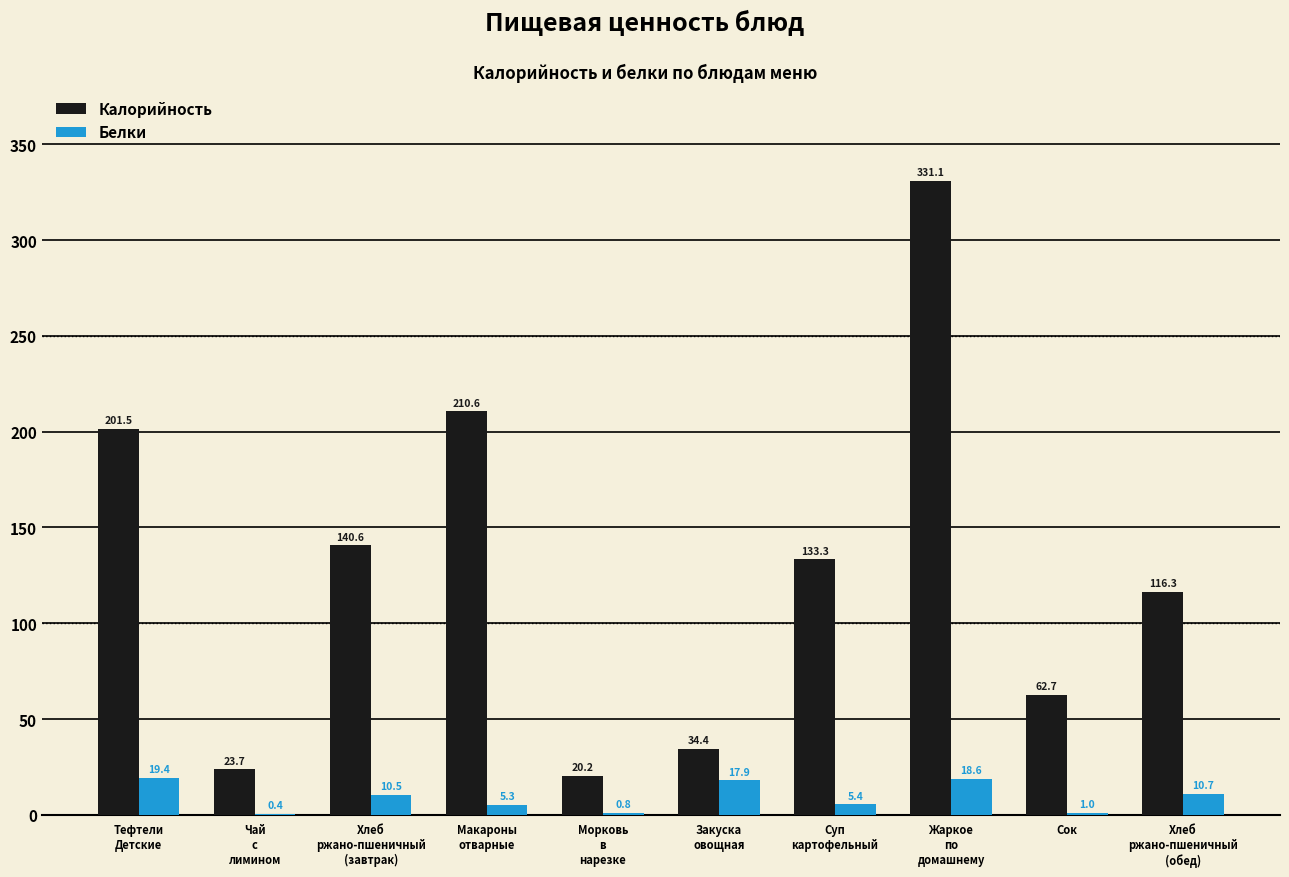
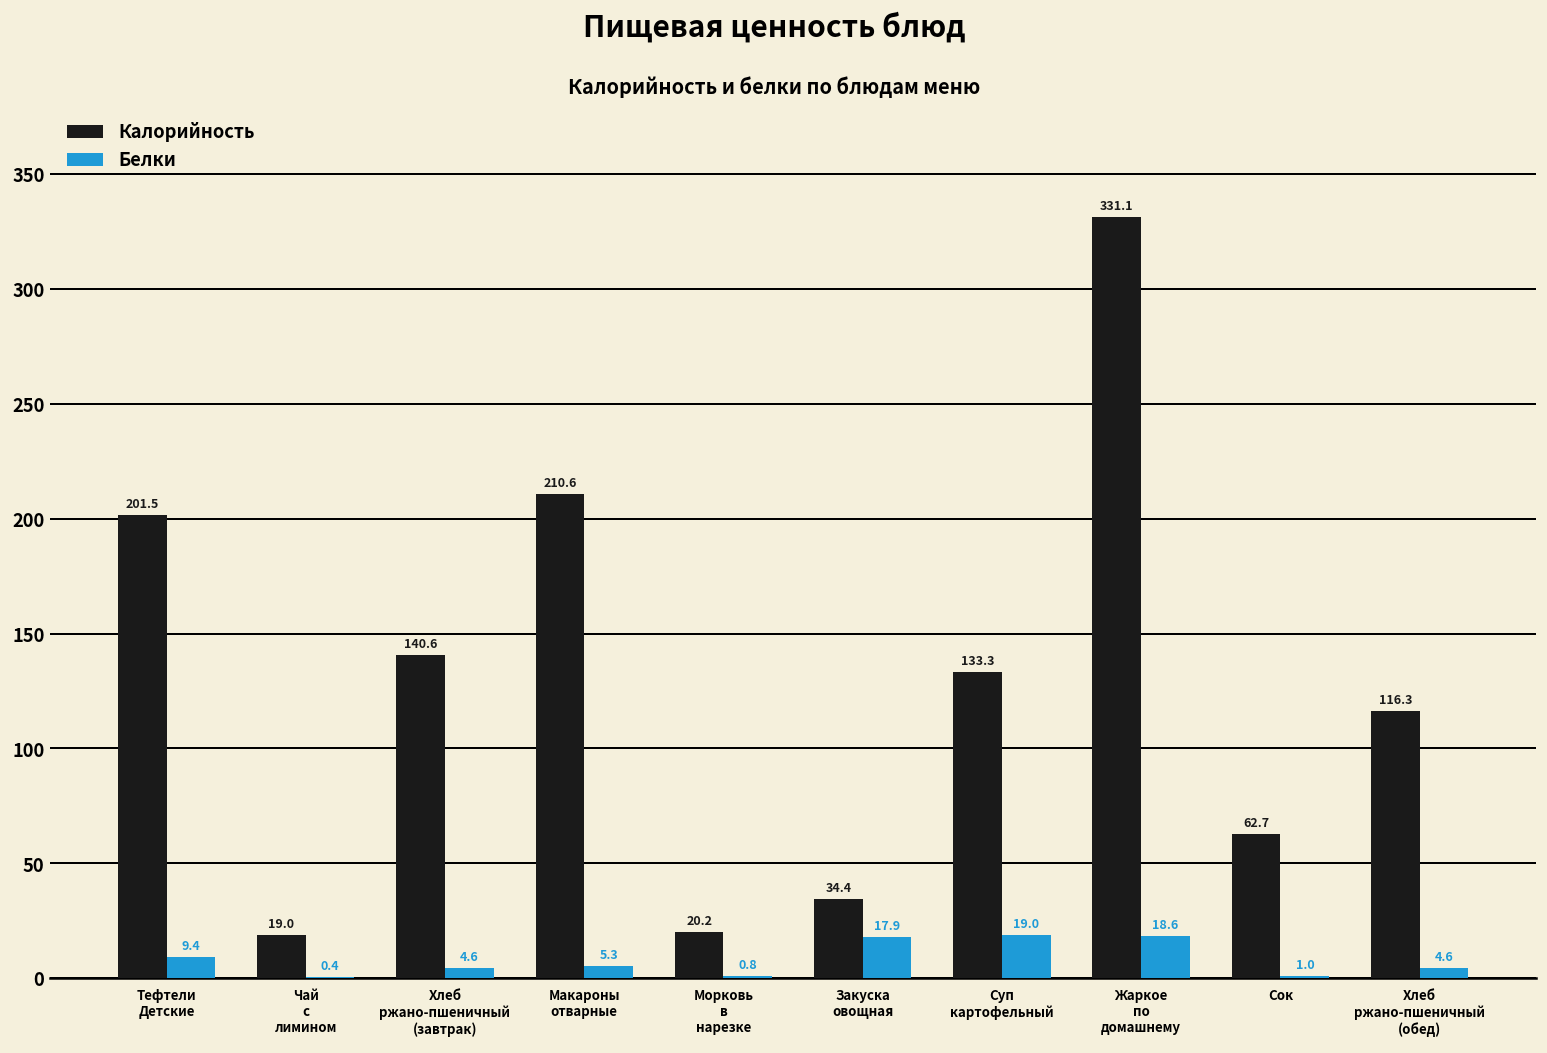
Белки, Тефтели Детские: 19.4 -> 9.4
Калорийность, Чай с лимином: 23.7 -> 19.0
Белки, Хлеб ржано-пшеничный (завтрак): 10.5 -> 4.6
Белки, Суп картофельный: 5.4 -> 19.0
Белки, Хлеб ржано-пшеничный (обед): 10.7 -> 4.6
